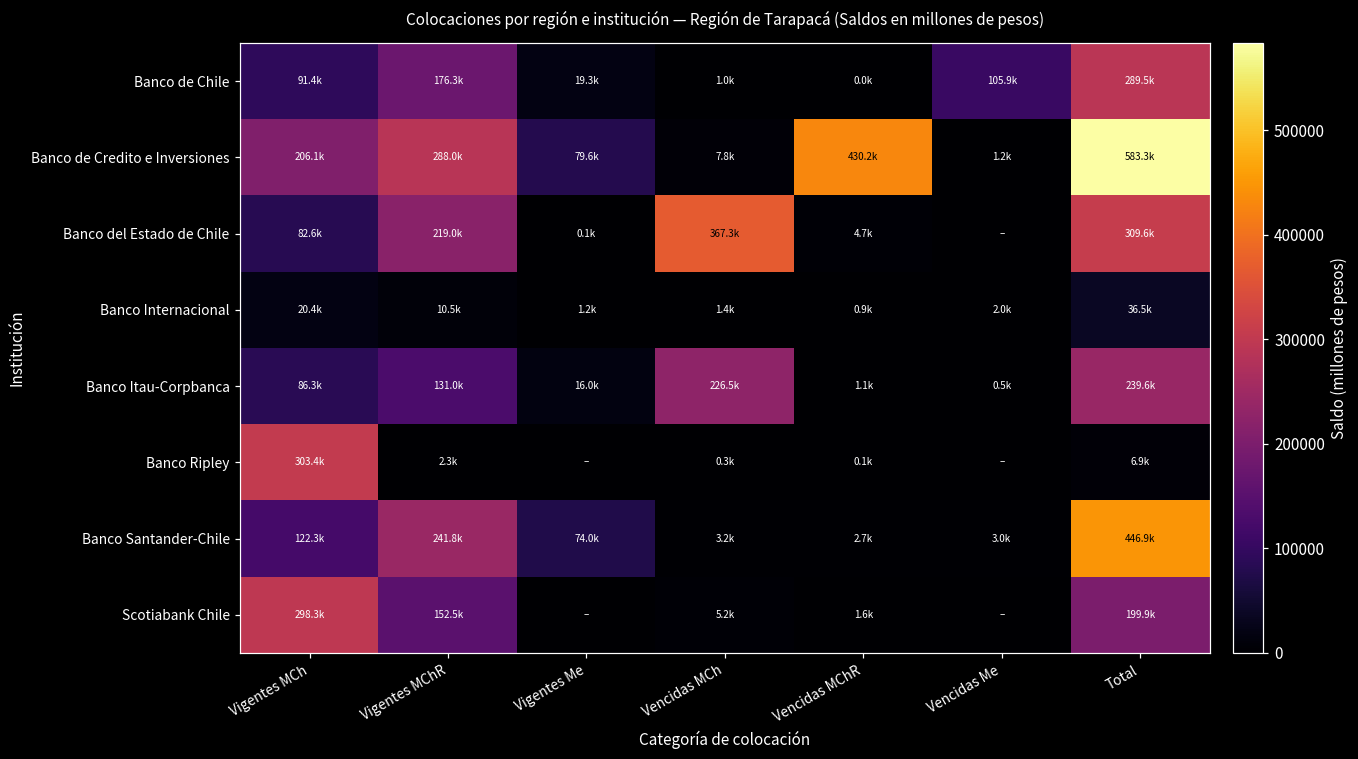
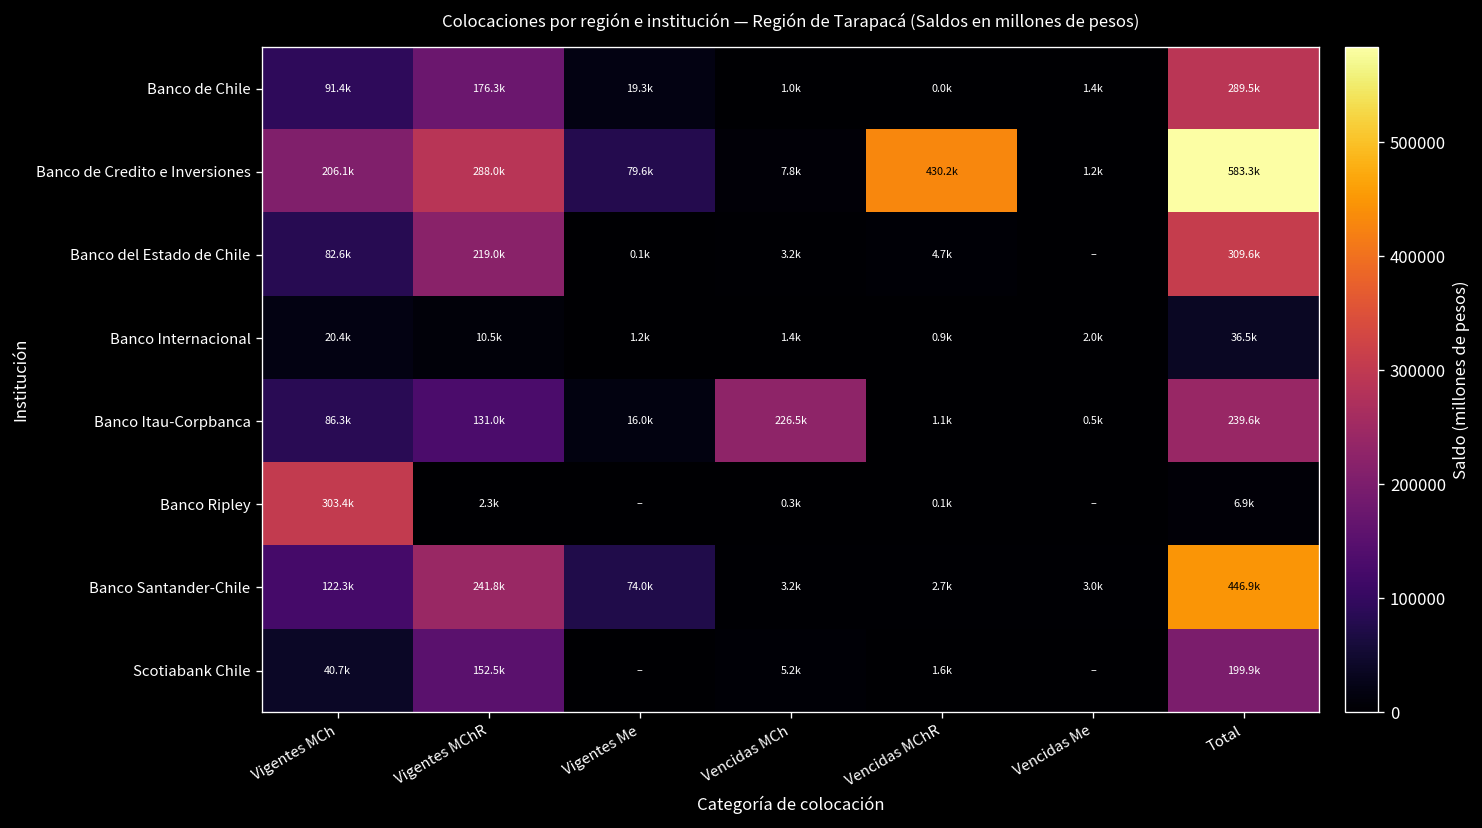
Banco de Chile, Vencidas Me: 105.9k -> 1.4k
Banco del Estado de Chile, Vencidas MCh: 367.3k -> 3.2k
Scotiabank Chile, Vigentes MCh: 298.3k -> 40.7k
